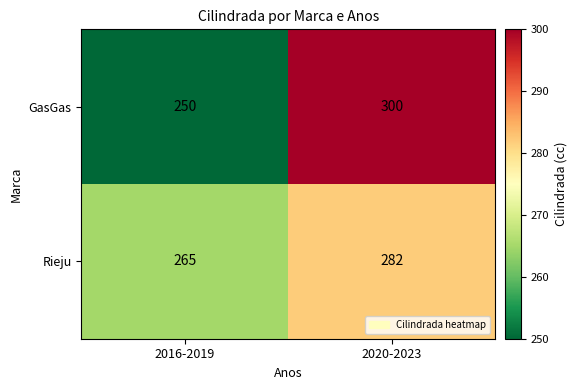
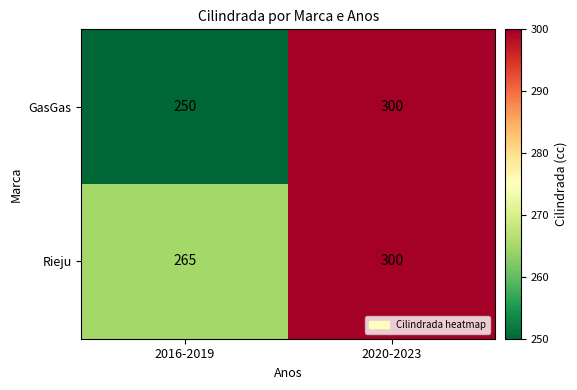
Rieju, 2020-2023: 282 -> 300
